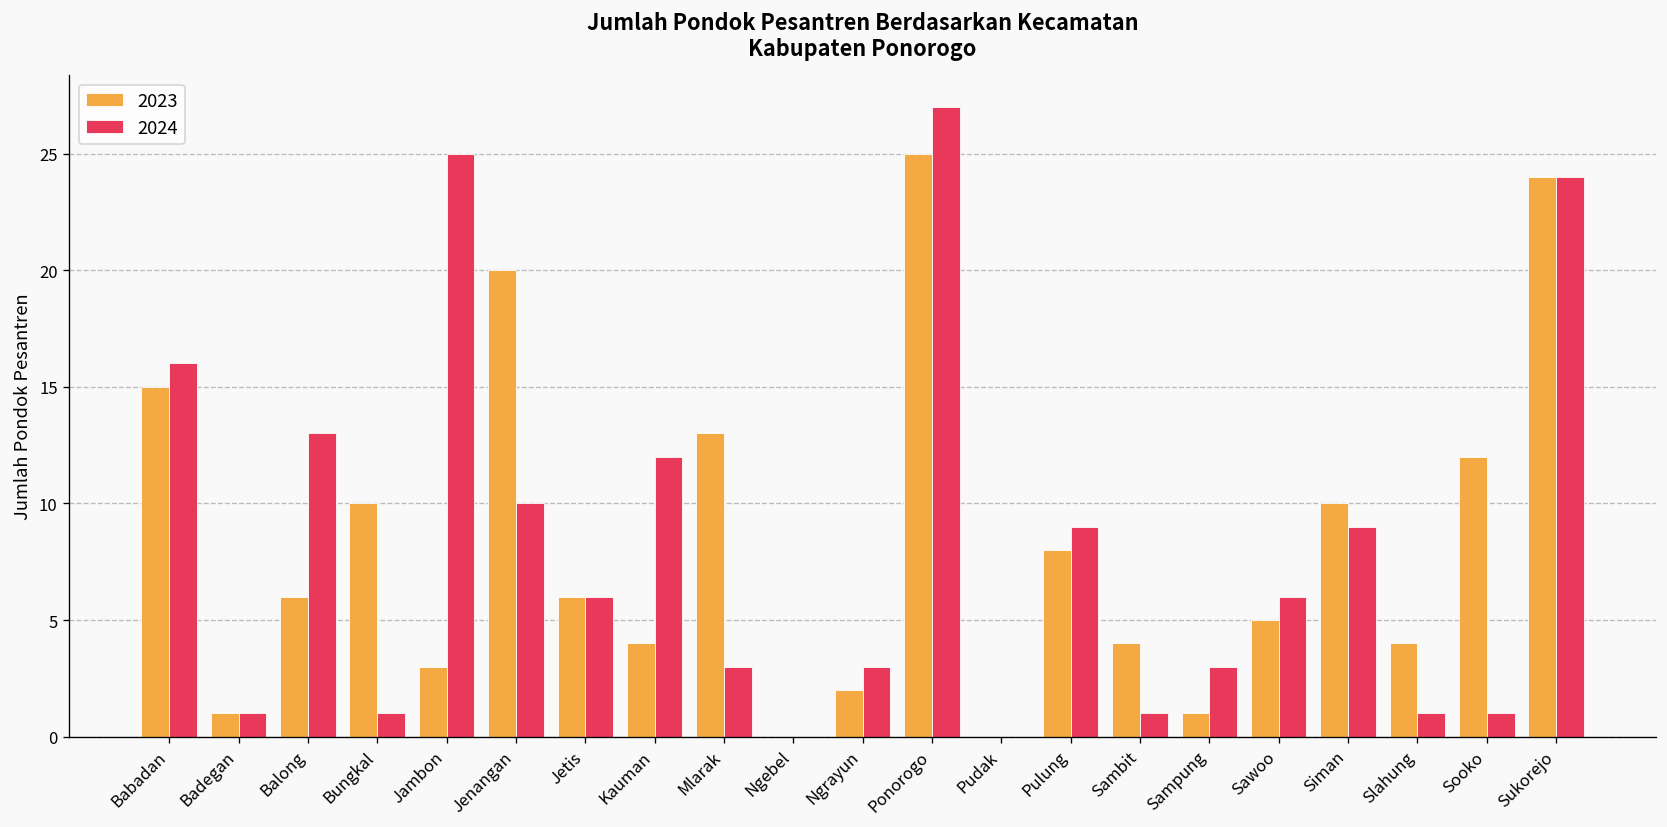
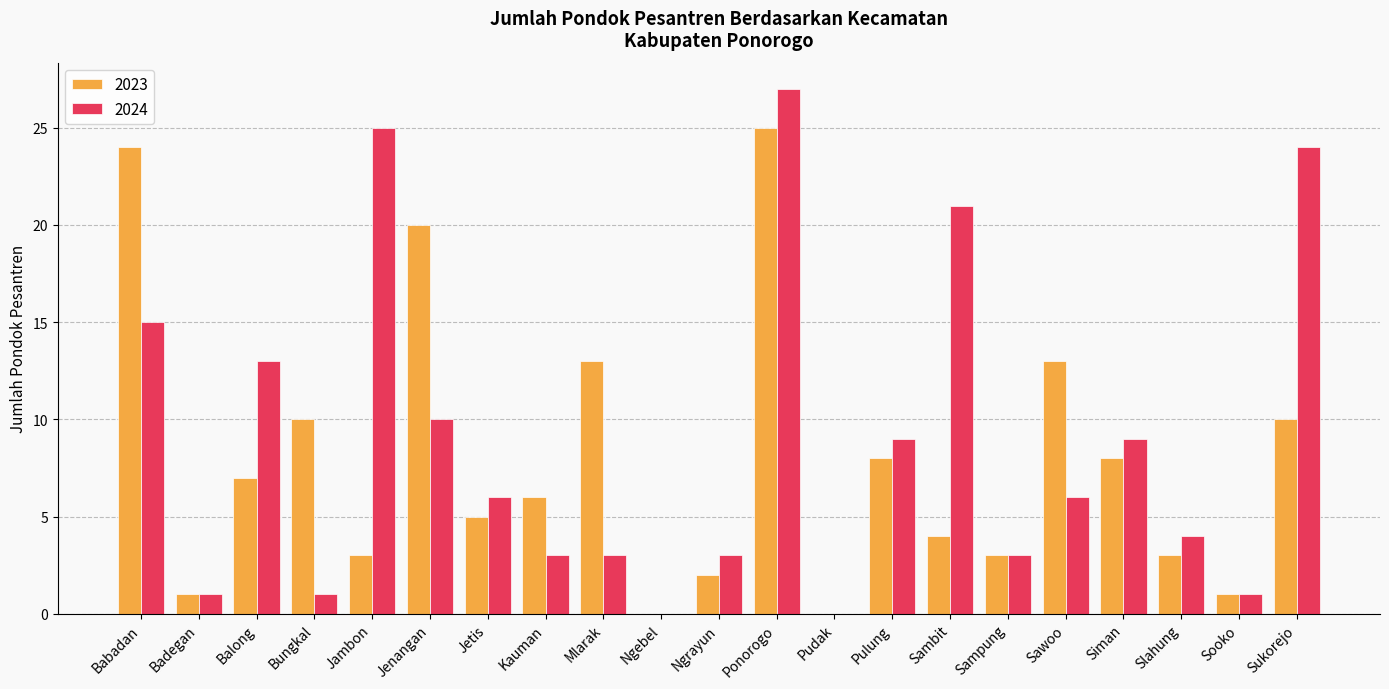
2023, Babadan: 15 -> 24
2024, Babadan: 16 -> 15
2023, Balong: 6 -> 7
2023, Jetis: 6 -> 5
2023, Kauman: 4 -> 6
2024, Kauman: 12 -> 3
2024, Sambit: 1 -> 21
2023, Sampung: 1 -> 3
2023, Sawoo: 5 -> 13
2023, Siman: 10 -> 8
2023, Slahung: 4 -> 3
2024, Slahung: 1 -> 4
2023, Sooko: 12 -> 1
2023, Sukorejo: 24 -> 10
